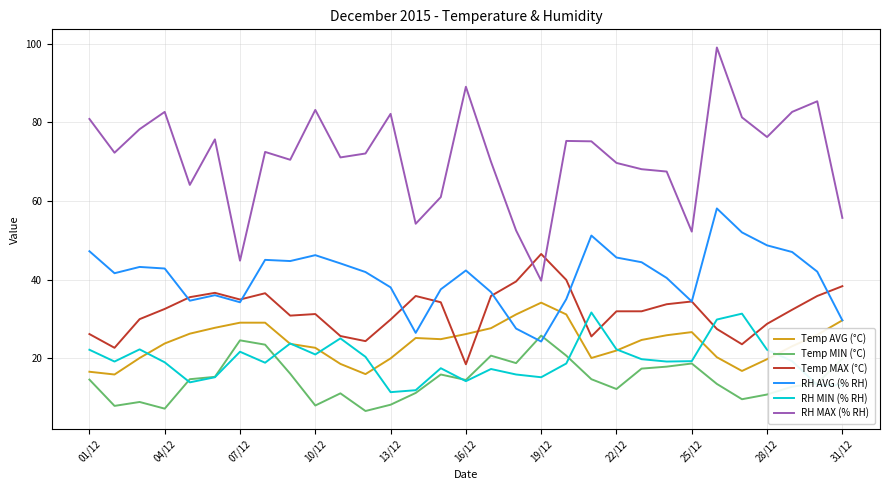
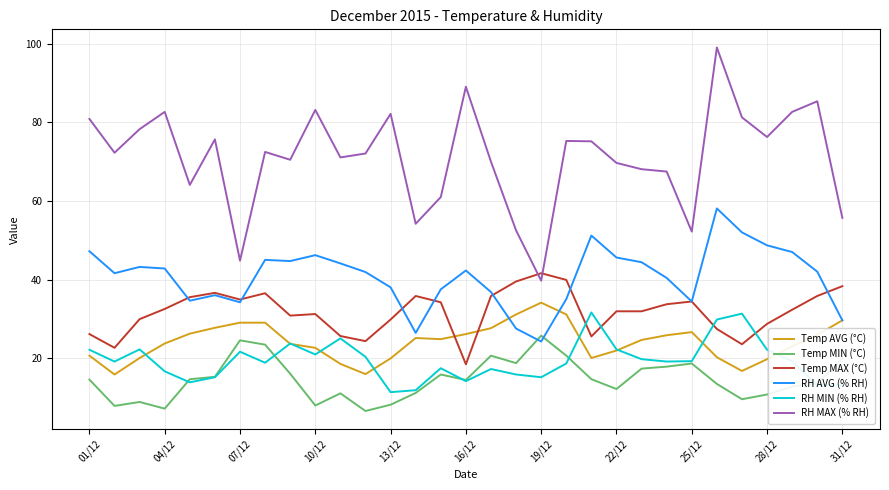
Temp AVG (°C), 01/12: 17 -> 21
RH MIN (% RH), 04/12: 19 -> 17
Temp MAX (°C), 19/12: 47 -> 42
